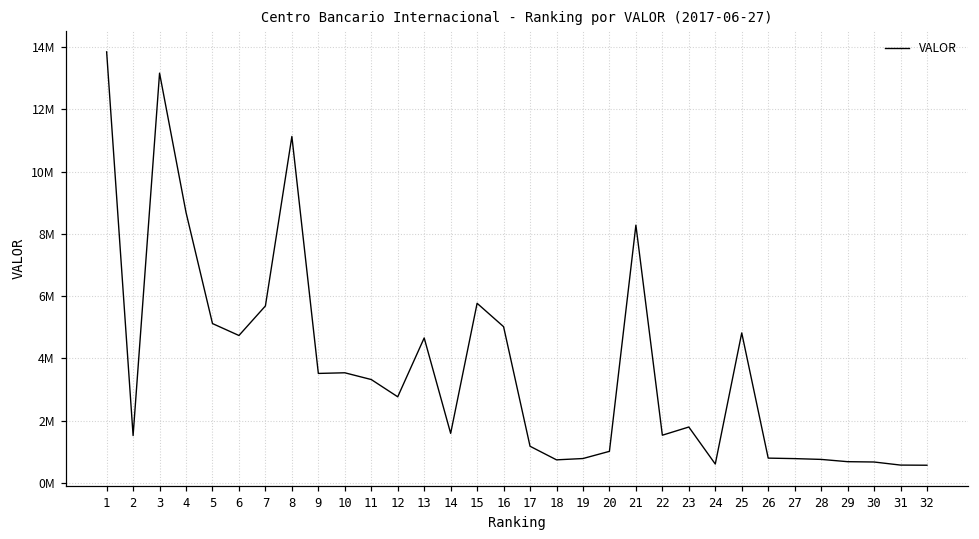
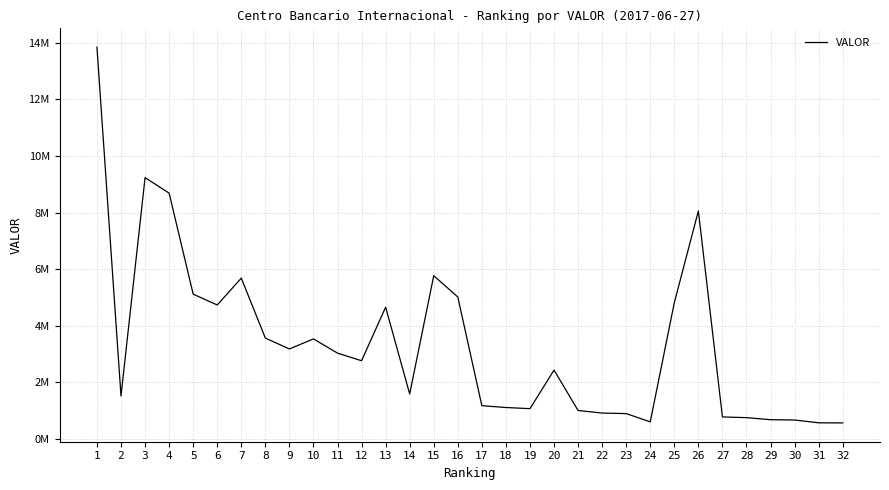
3: 13200000 -> 9200000
8: 11100000 -> 3600000
9: 3500000 -> 3200000
11: 3300000 -> 3000000
18: 700000 -> 1100000
19: 800000 -> 1100000
20: 1000000 -> 2400000
21: 8300000 -> 1000000
22: 1500000 -> 900000
23: 1800000 -> 900000
26: 800000 -> 8100000
